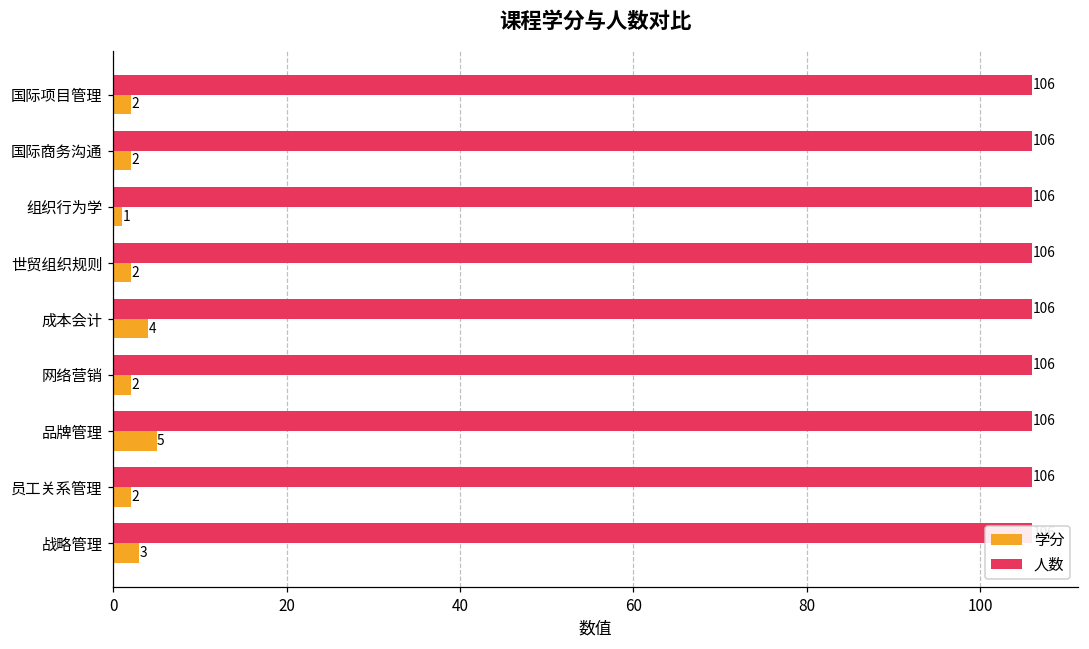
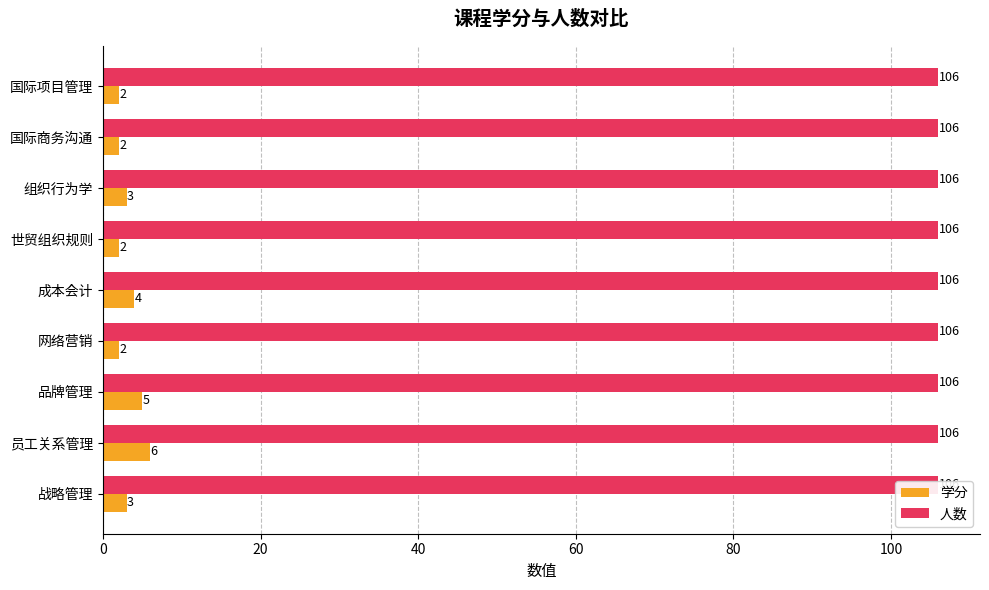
学分, 组织行为学: 1 -> 3
学分, 员工关系管理: 2 -> 6
